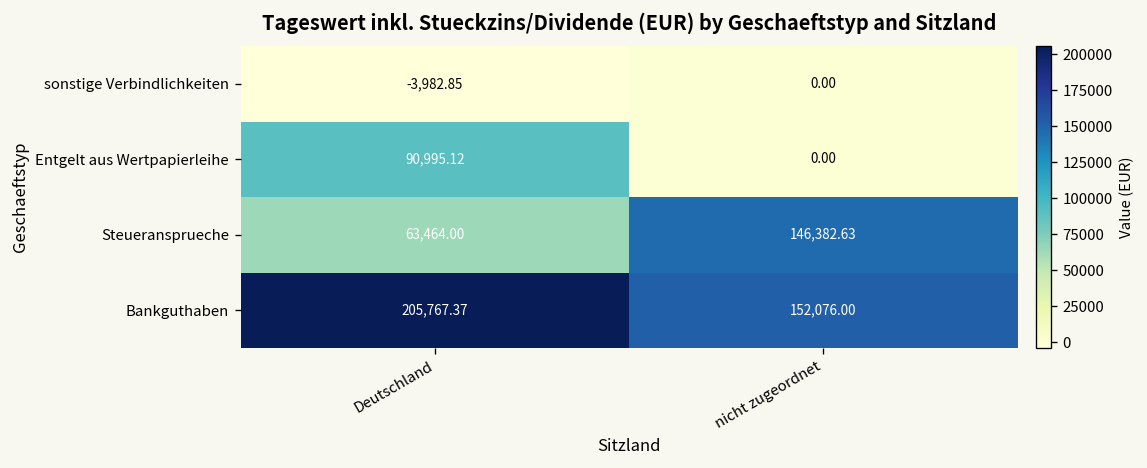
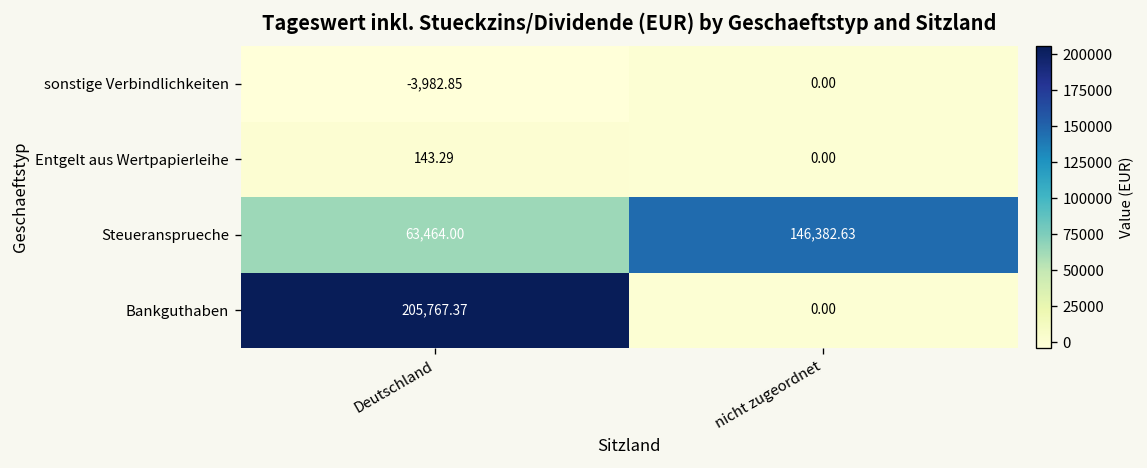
Entgelt aus Wertpapierleihe, Deutschland: 90,995.12 -> 143.29
Bankguthaben, nicht zugeordnet: 152,076.00 -> 0.00
